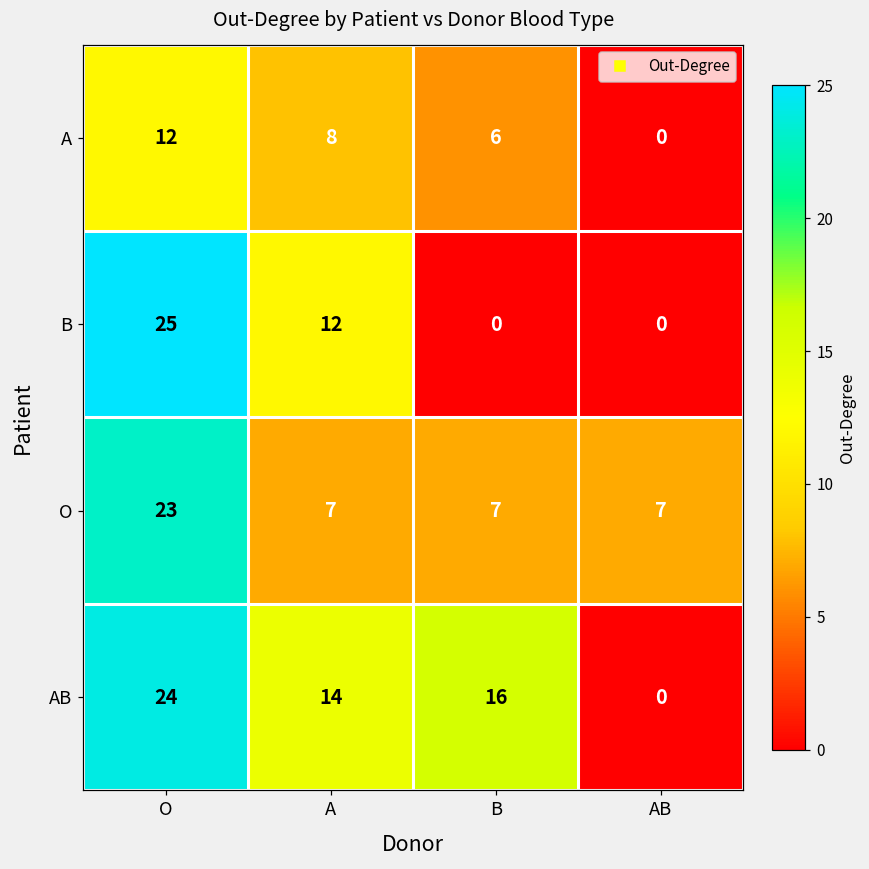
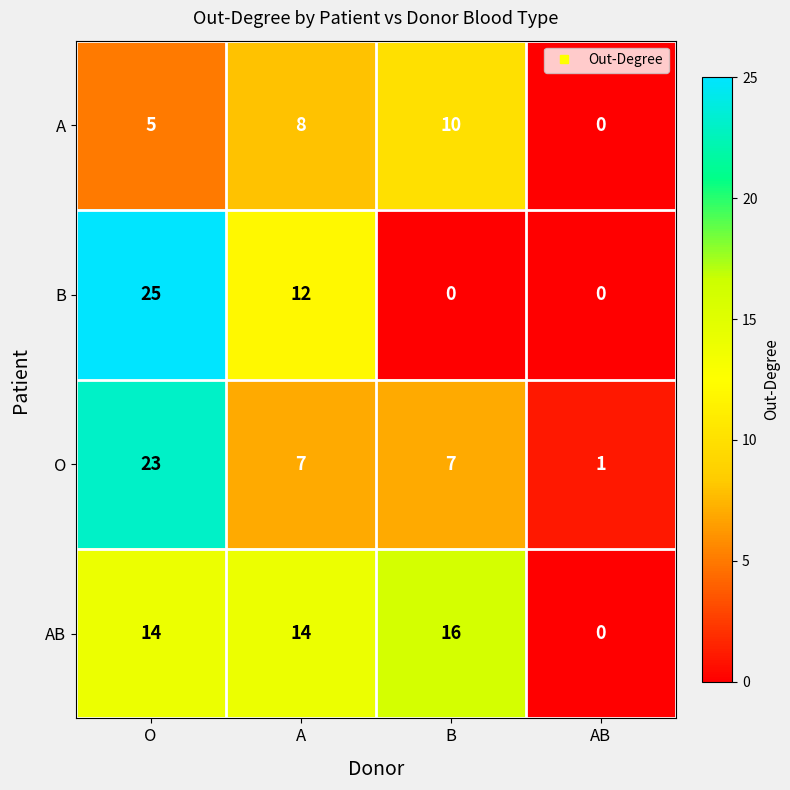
A, O: 12 -> 5
A, B: 6 -> 10
O, AB: 7 -> 1
AB, O: 24 -> 14
